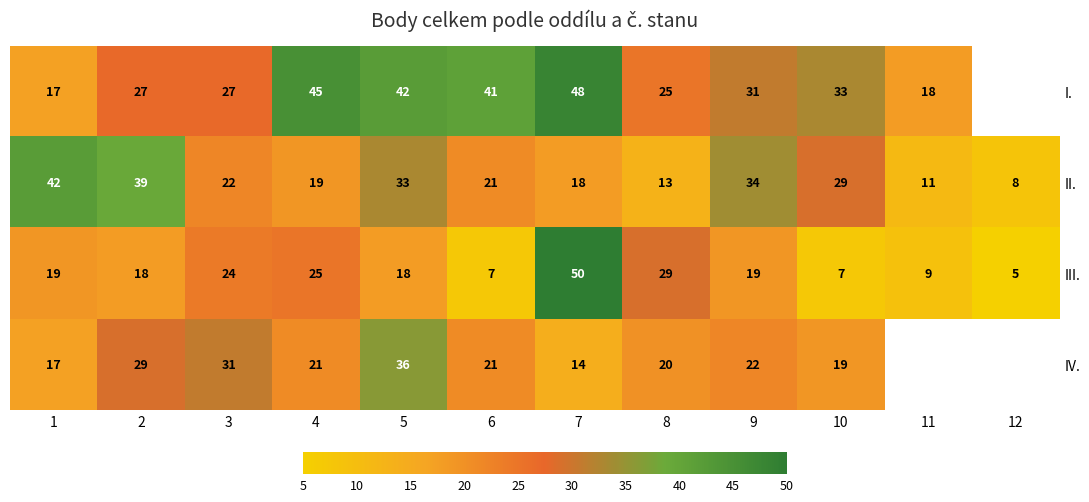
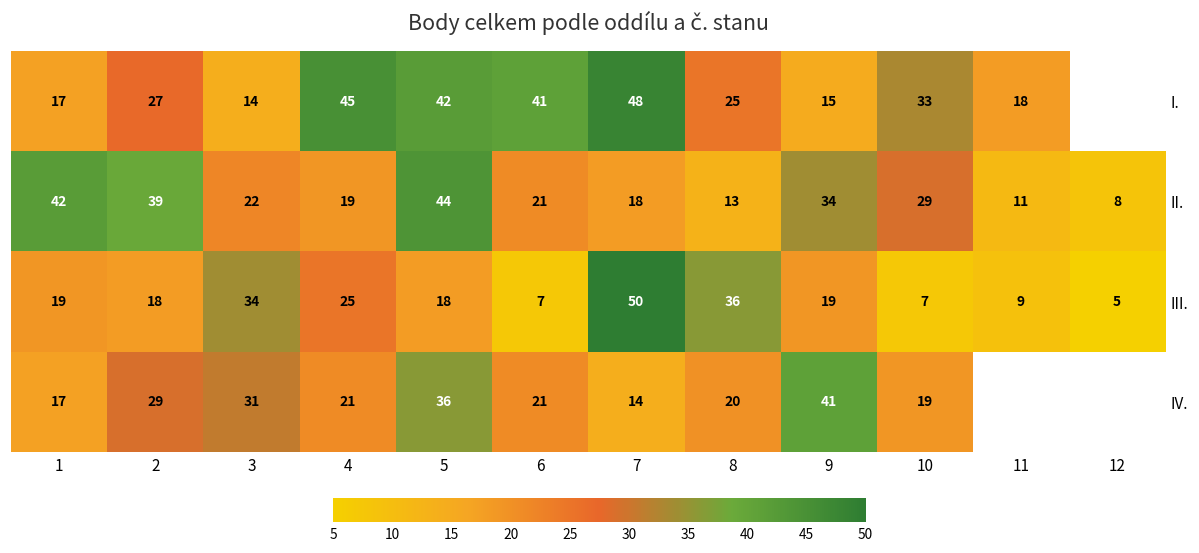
I., 3: 27 -> 14
I., 9: 31 -> 15
II., 5: 33 -> 44
III., 3: 24 -> 34
III., 8: 29 -> 36
IV., 9: 22 -> 41
